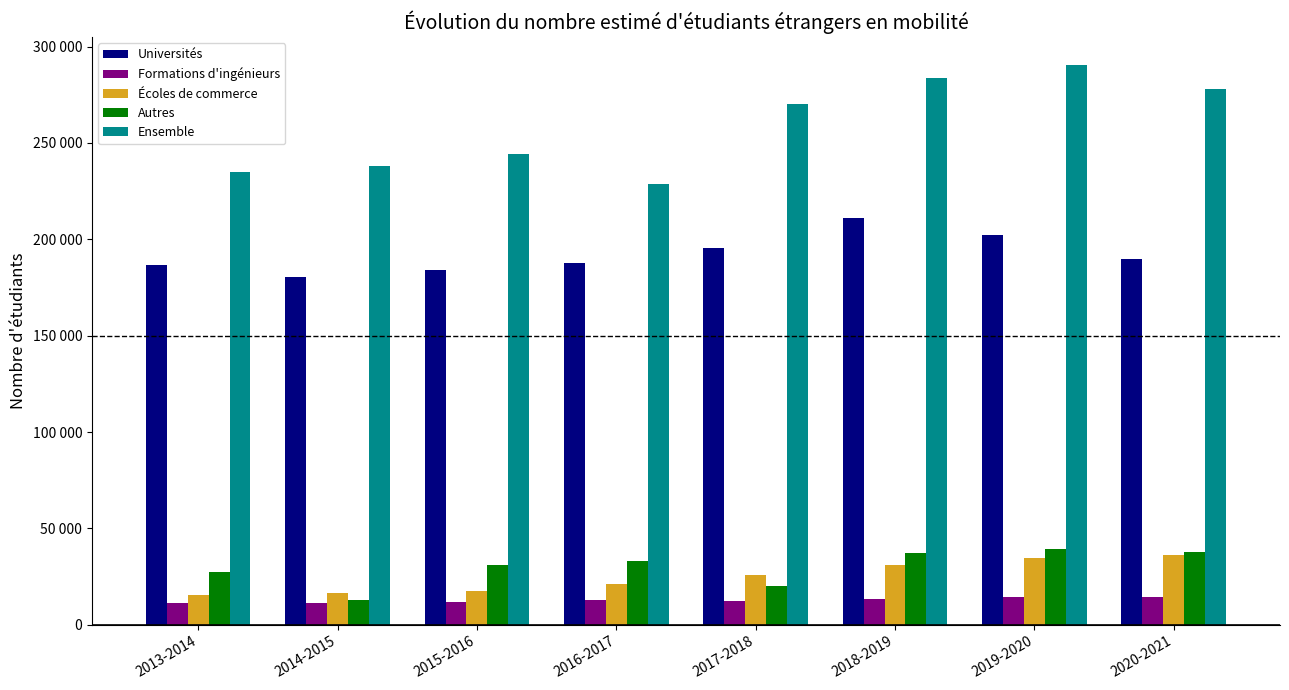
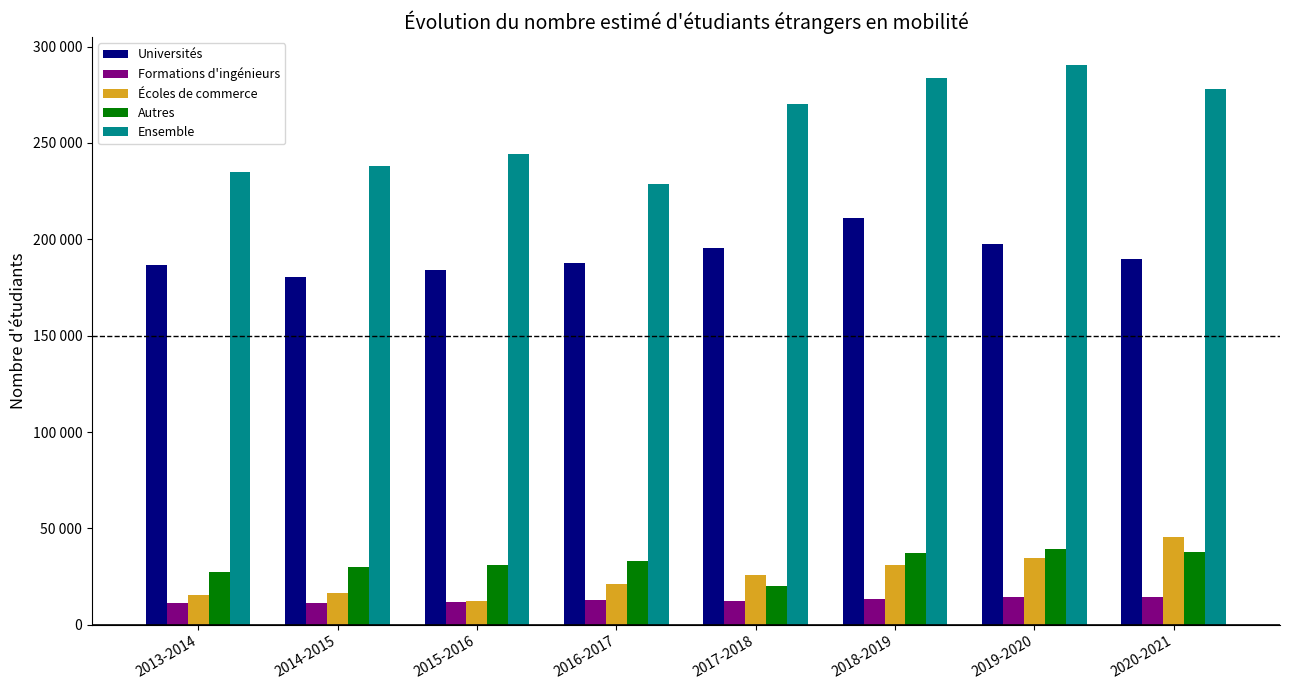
Autres, 2014-2015: 13000 -> 30000
Écoles de commerce, 2015-2016: 17000 -> 12000
Universités, 2019-2020: 202000 -> 197000
Écoles de commerce, 2020-2021: 36000 -> 46000
